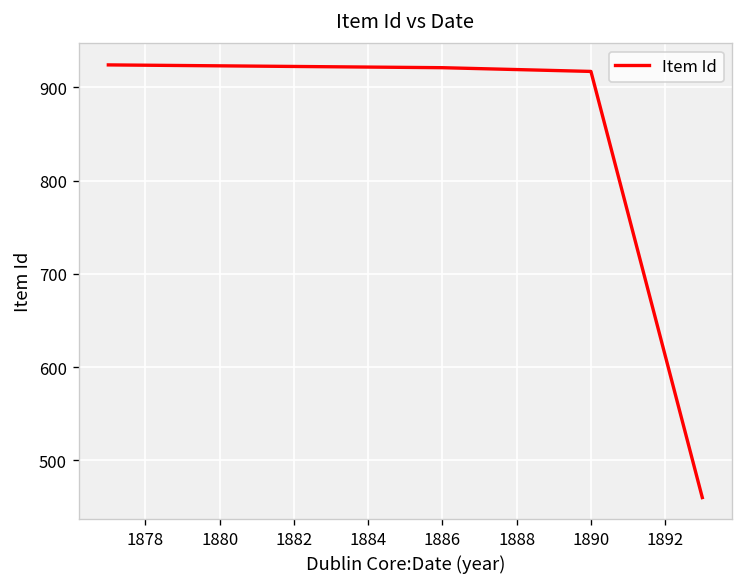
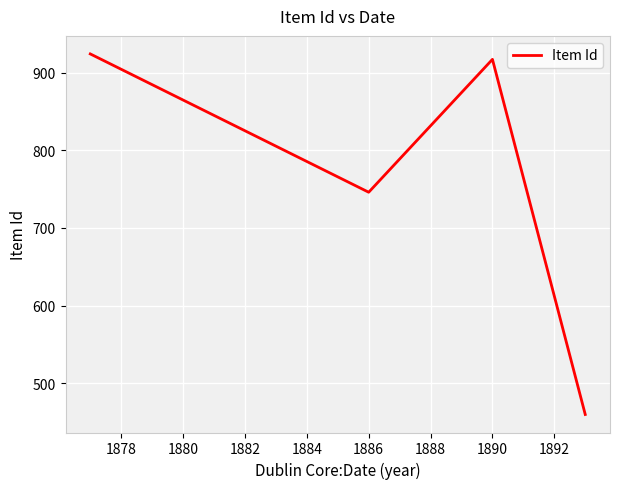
1886: 920 -> 750
